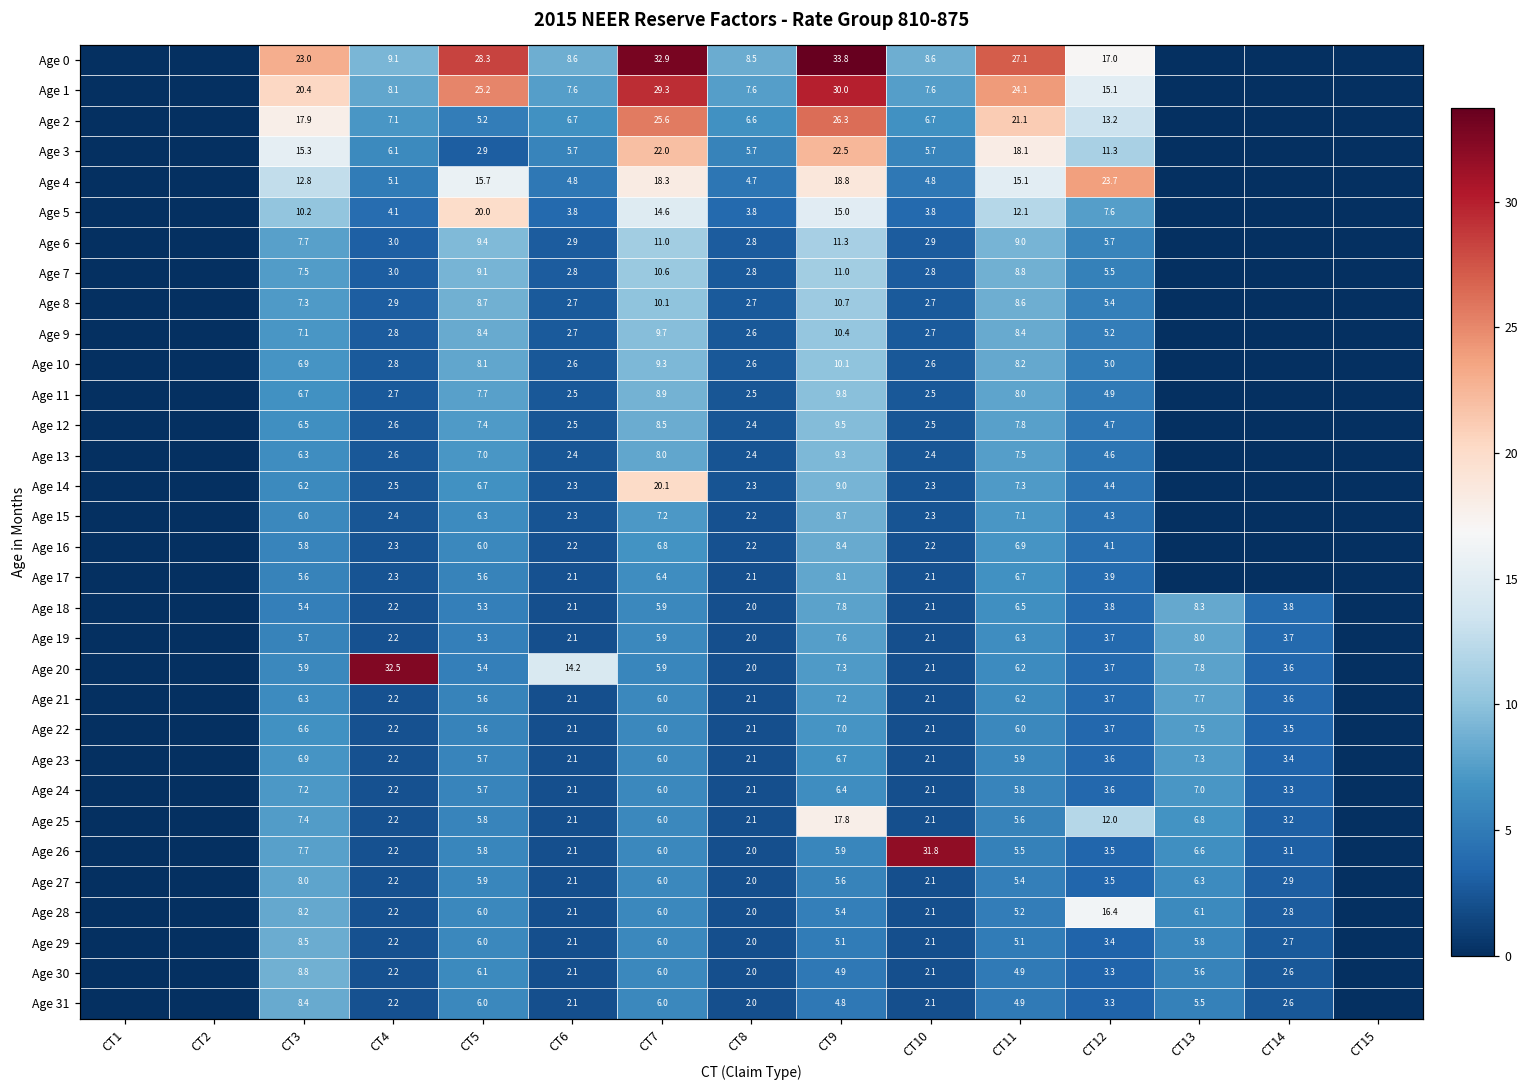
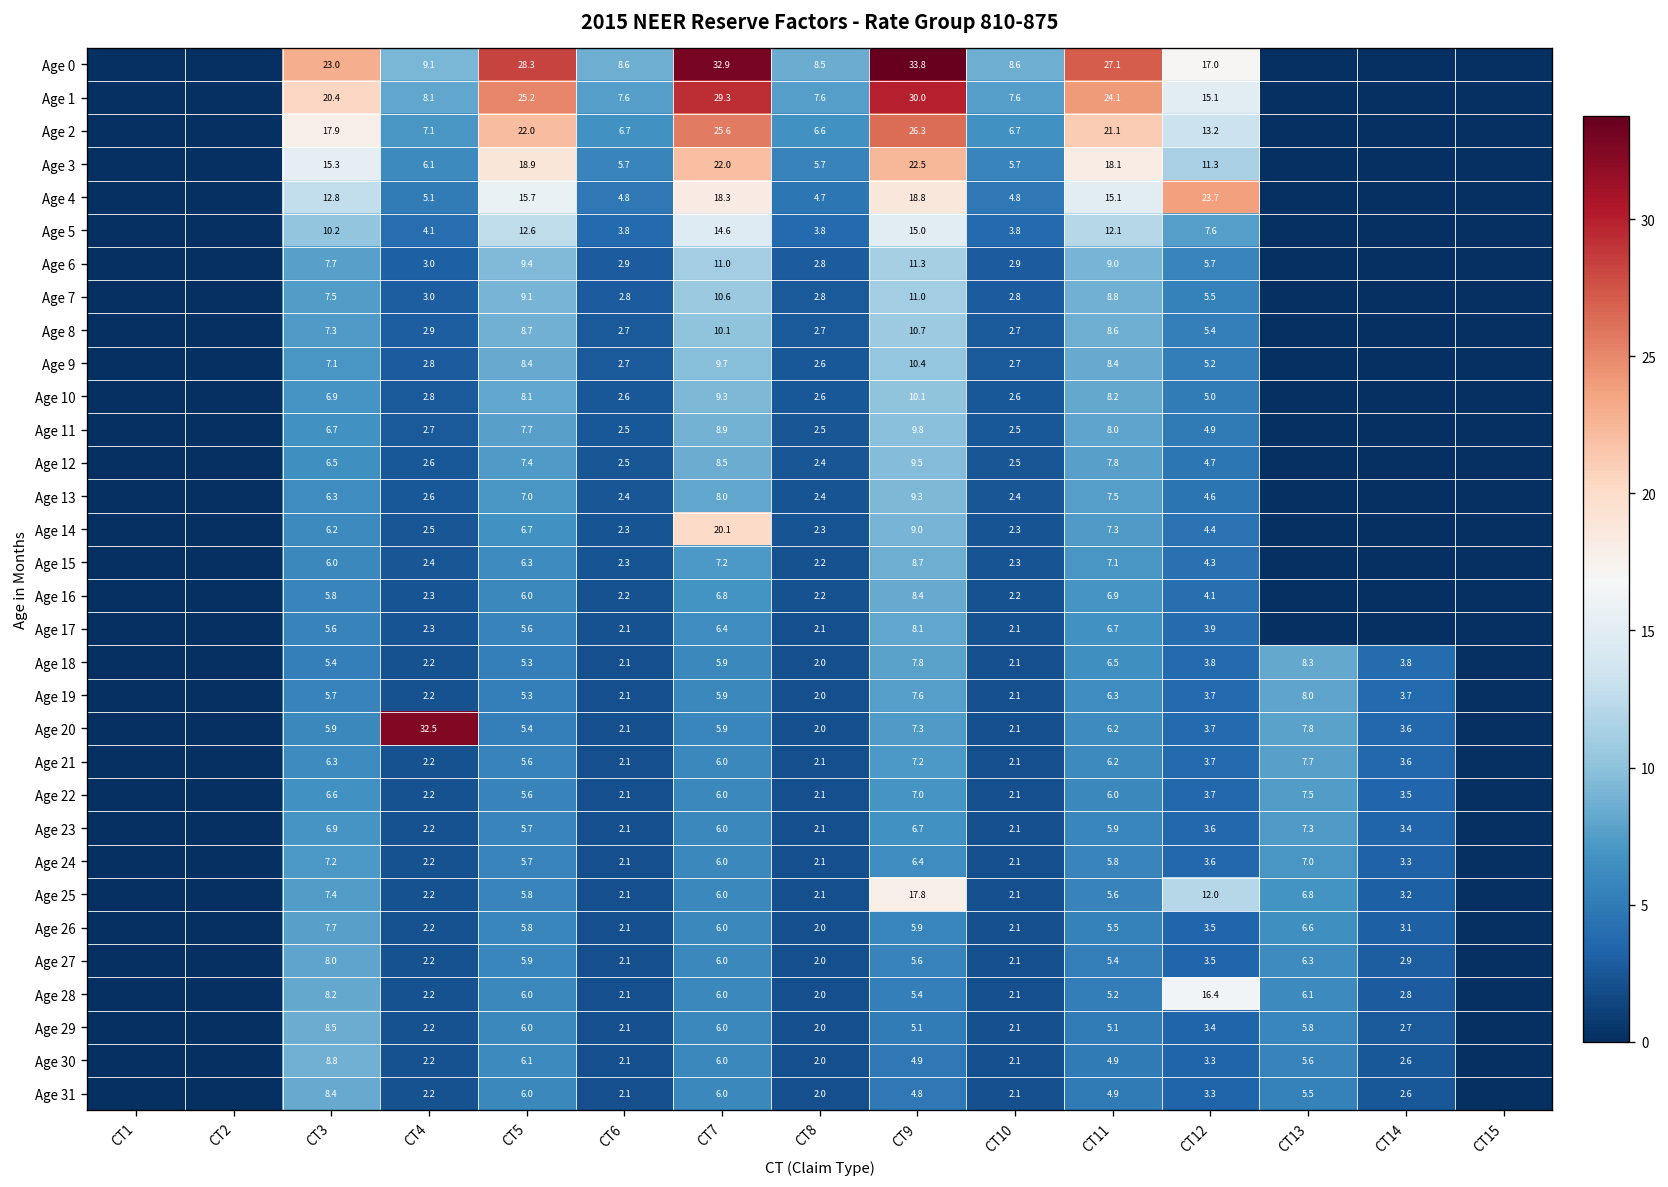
Age 2, CT5: 5.2 -> 22.0
Age 3, CT5: 2.9 -> 18.9
Age 5, CT5: 20.0 -> 12.6
Age 20, CT6: 14.2 -> 2.1
Age 26, CT10: 31.8 -> 2.1
